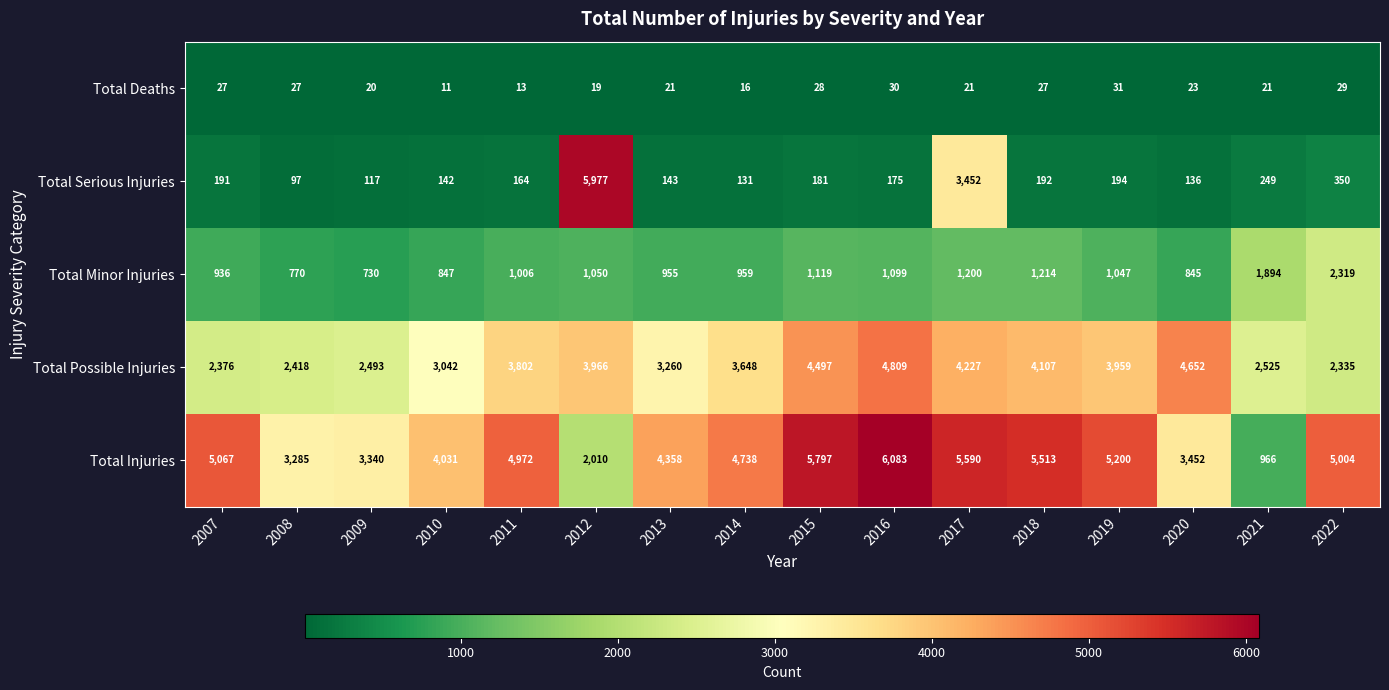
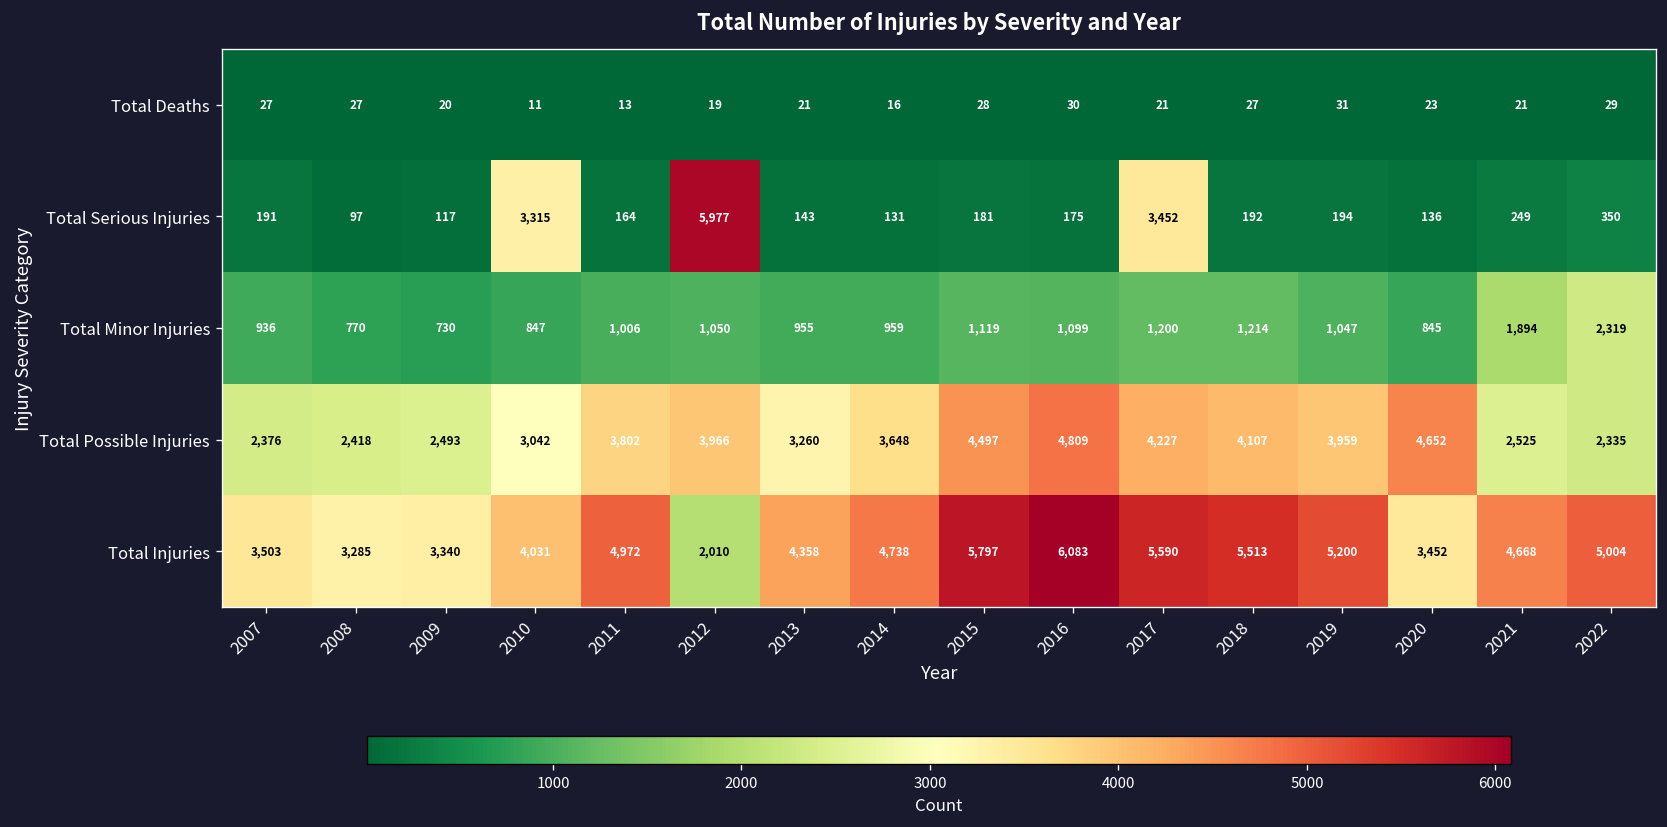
Total Serious Injuries, 2010: 142 -> 3,315
Total Injuries, 2007: 5,067 -> 3,503
Total Injuries, 2021: 966 -> 4,668
